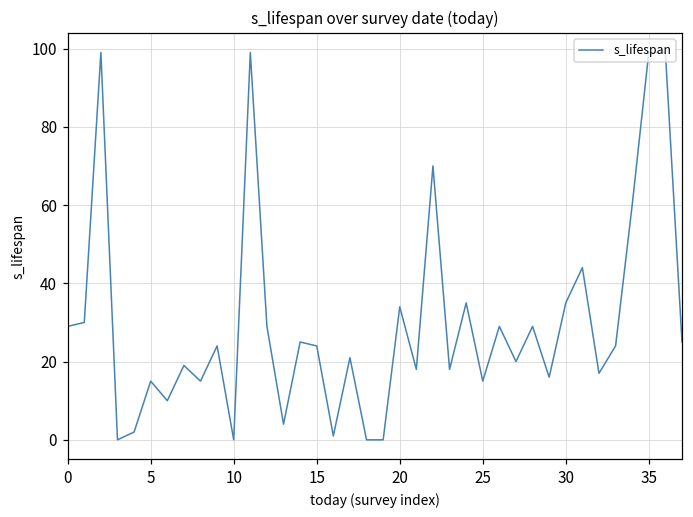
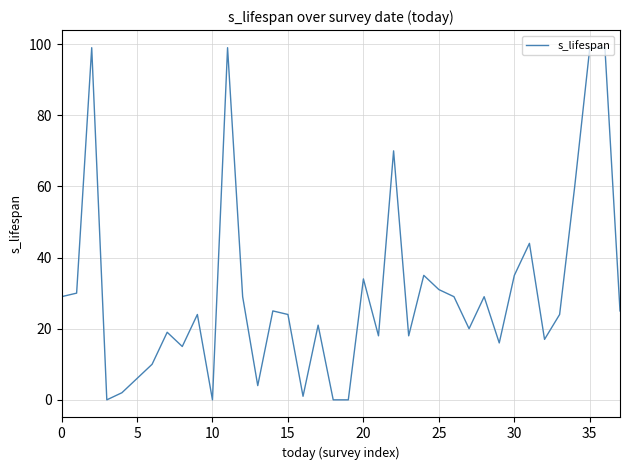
5: 15 -> 6
25: 15 -> 31
